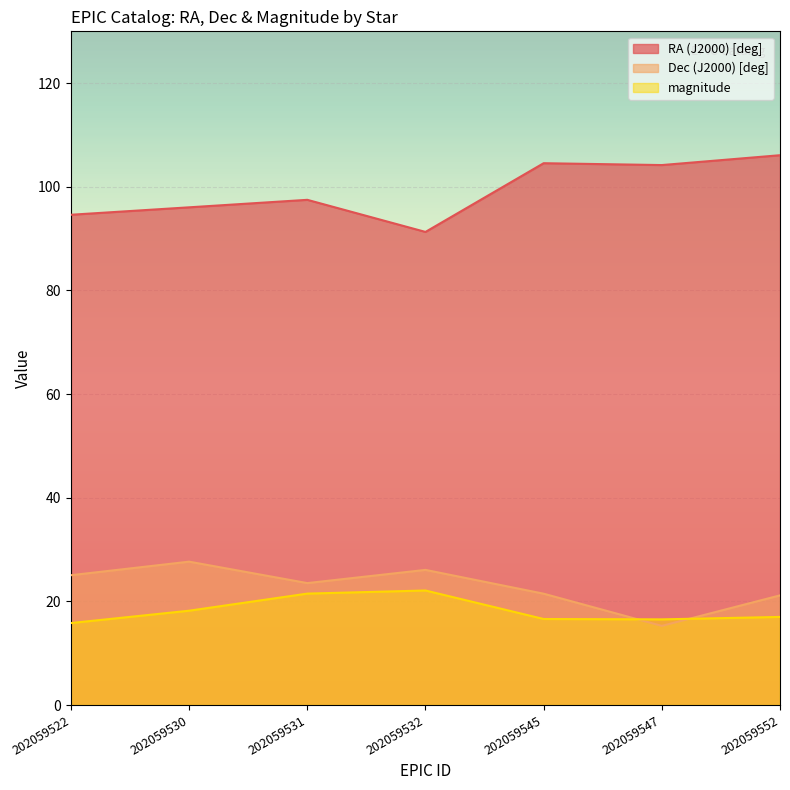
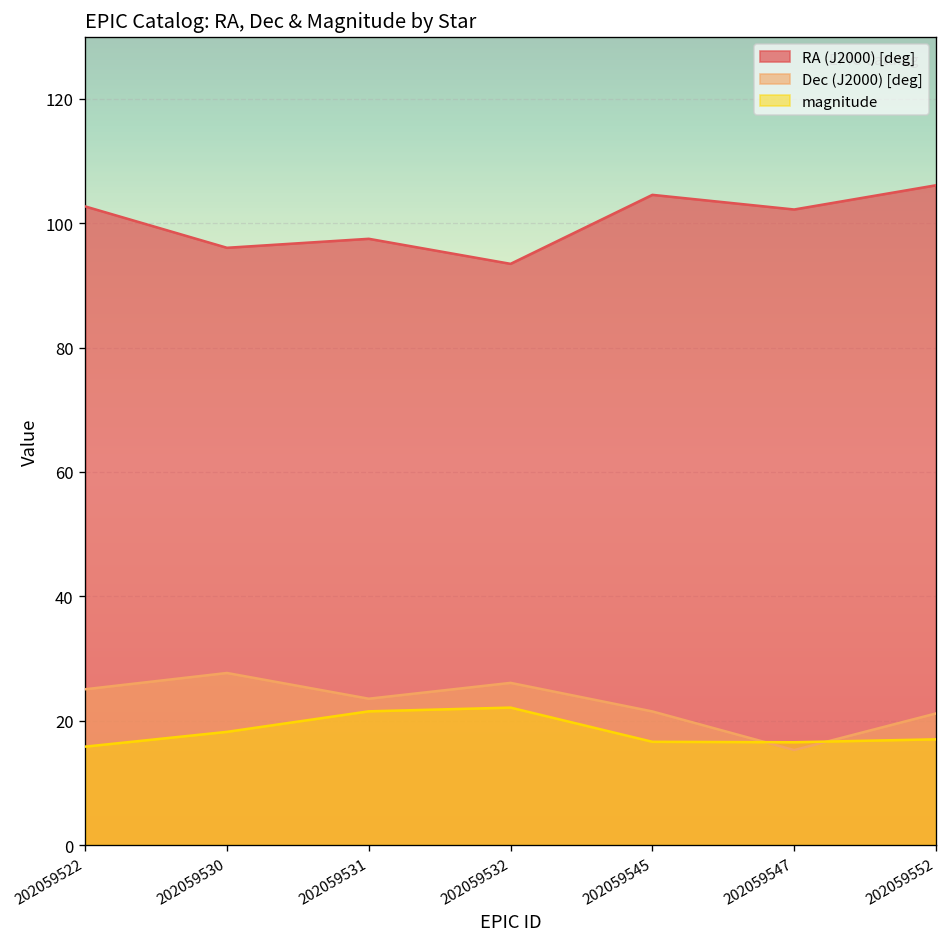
RA (J2000) [deg], 202059522: 95 -> 103
RA (J2000) [deg], 202059532: 91 -> 93
RA (J2000) [deg], 202059547: 104 -> 102
